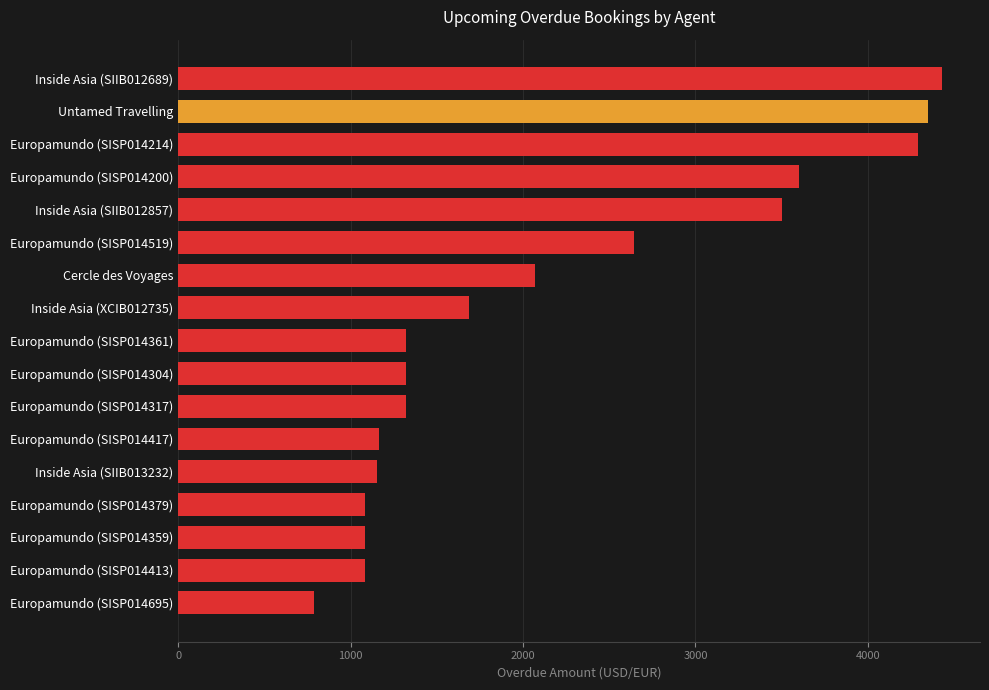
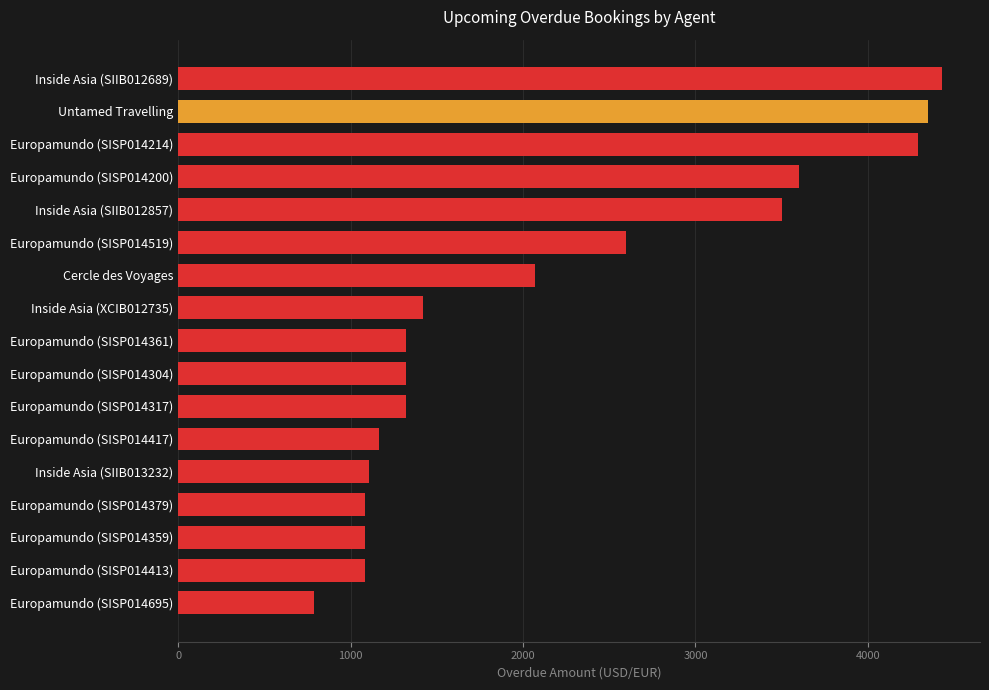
Europamundo (SISP014519): 2650 -> 2600
Inside Asia (XCIB012735): 1690 -> 1420
Inside Asia (SIIB013232): 1150 -> 1110
